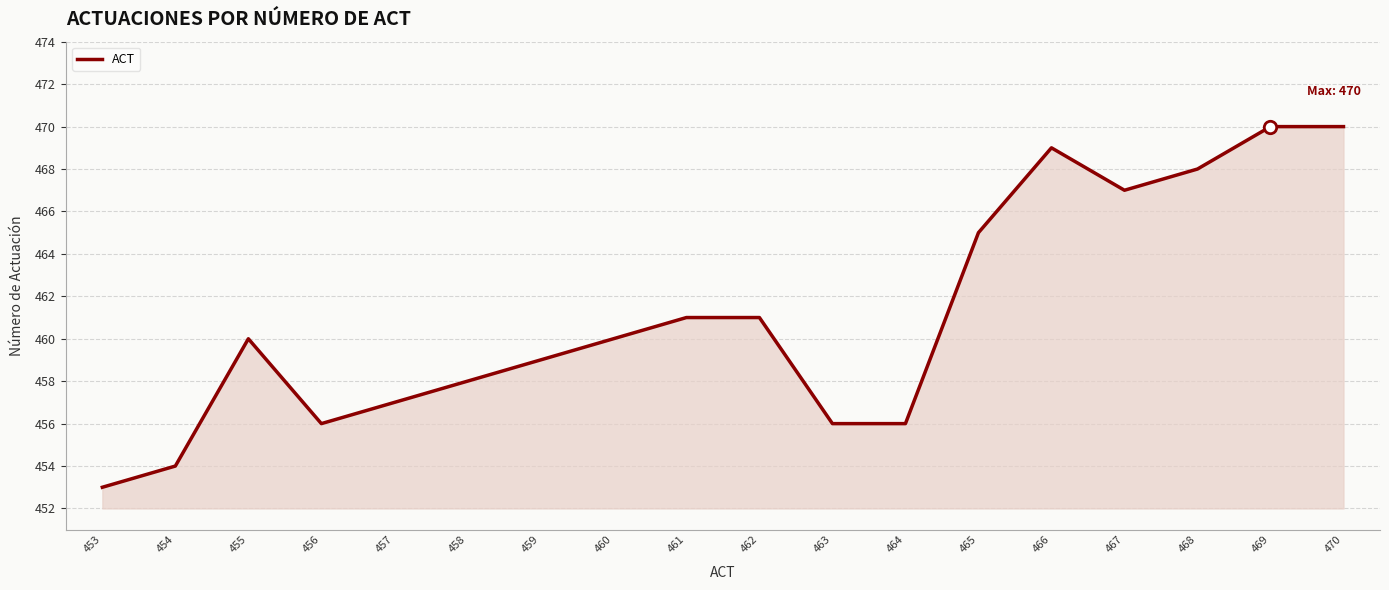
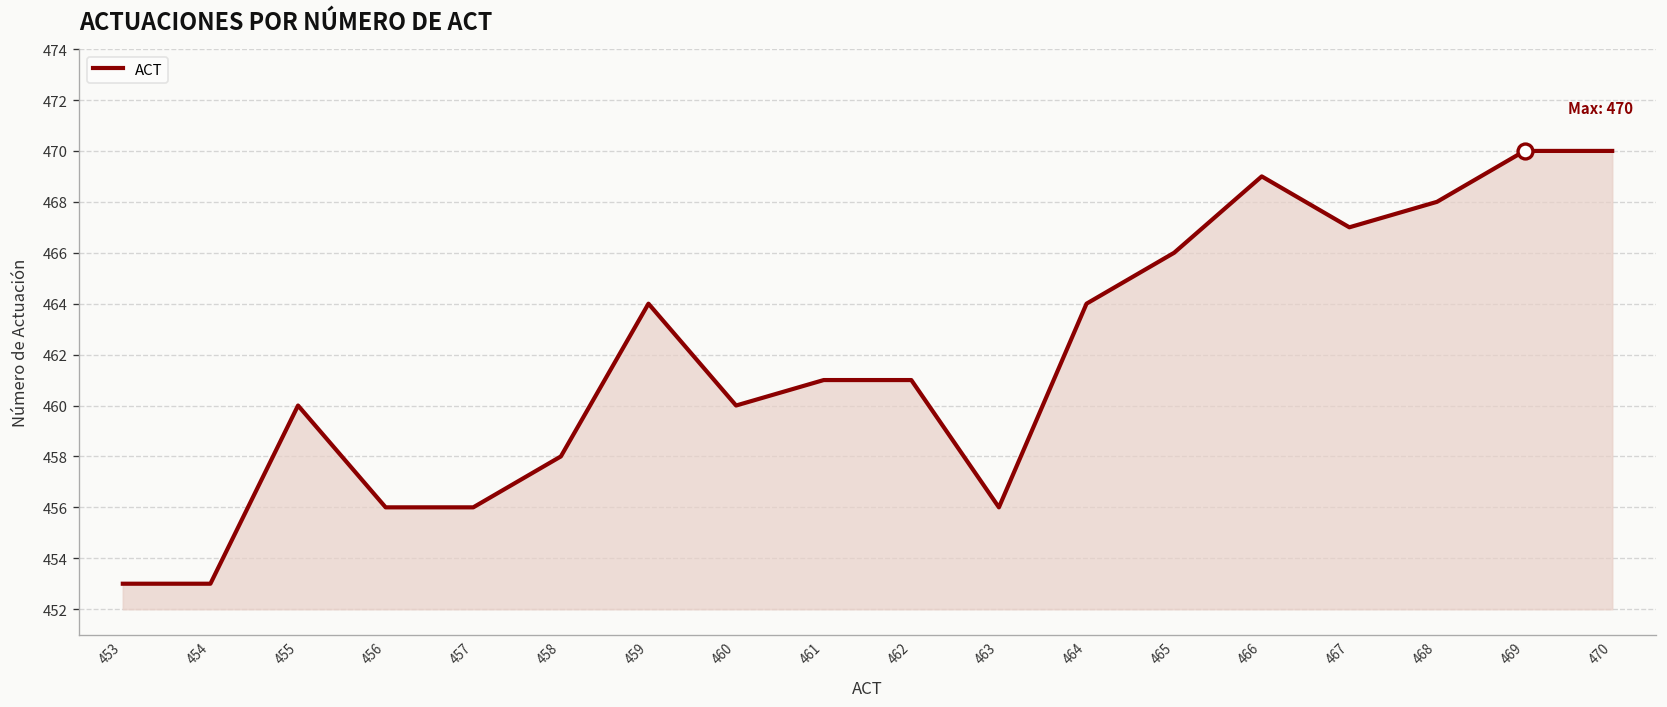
ACT, 454: 454 -> 453
ACT, 457: 457 -> 456
ACT, 459: 459 -> 464
ACT, 464: 456 -> 464
ACT, 465: 465 -> 466
